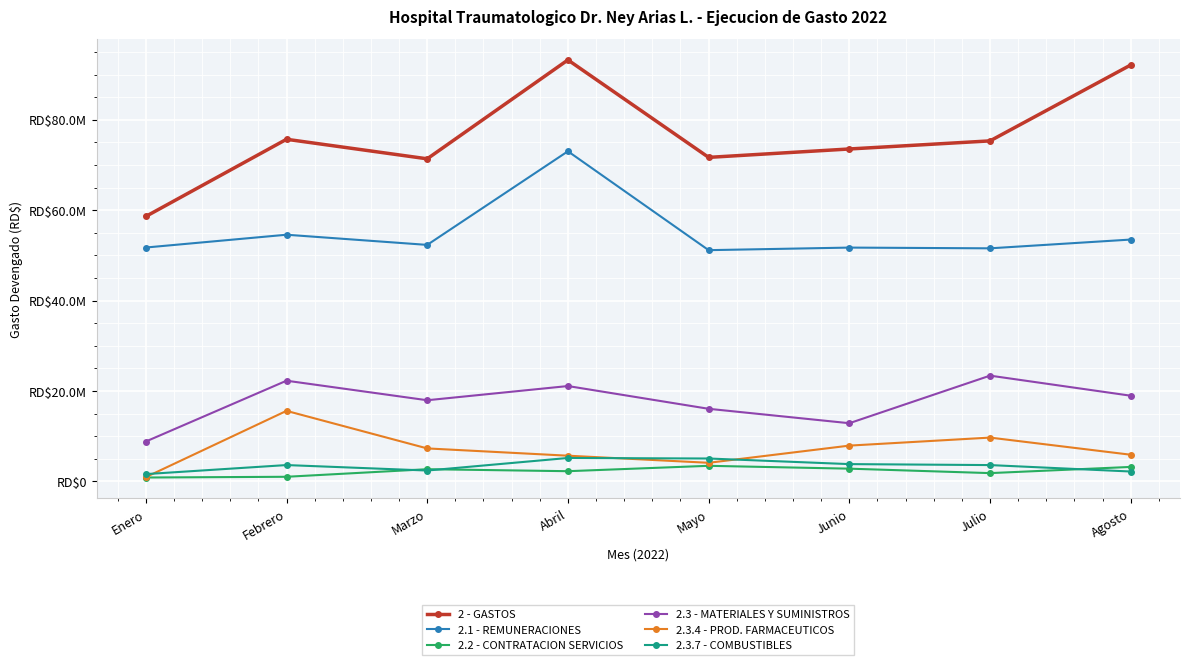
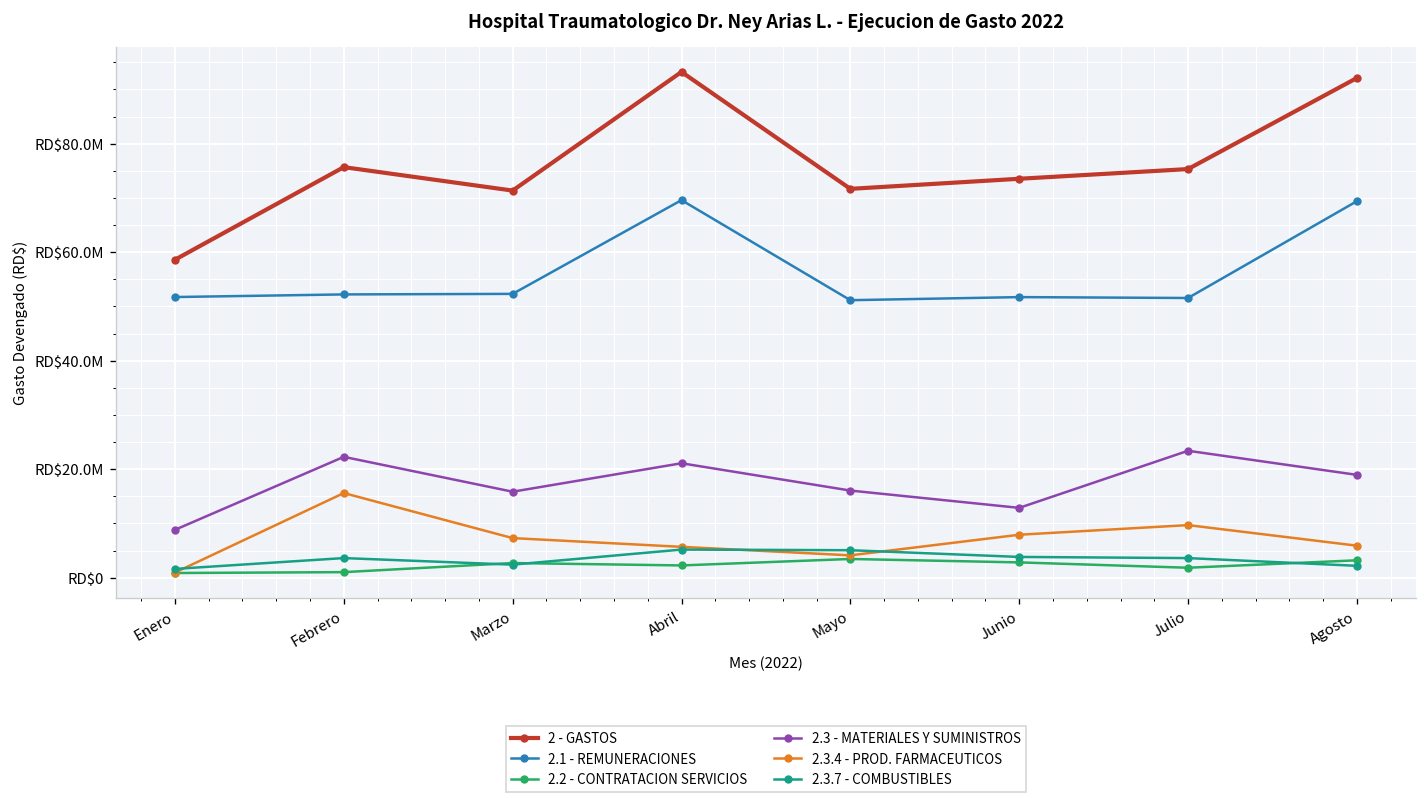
2.1 - REMUNERACIONES, Febrero: RD$55000000 -> RD$52000000
2.3 - MATERIALES Y SUMINISTROS, Marzo: RD$18000000 -> RD$16000000
2.1 - REMUNERACIONES, Abril: RD$73000000 -> RD$70000000
2.1 - REMUNERACIONES, Agosto: RD$53000000 -> RD$69000000
